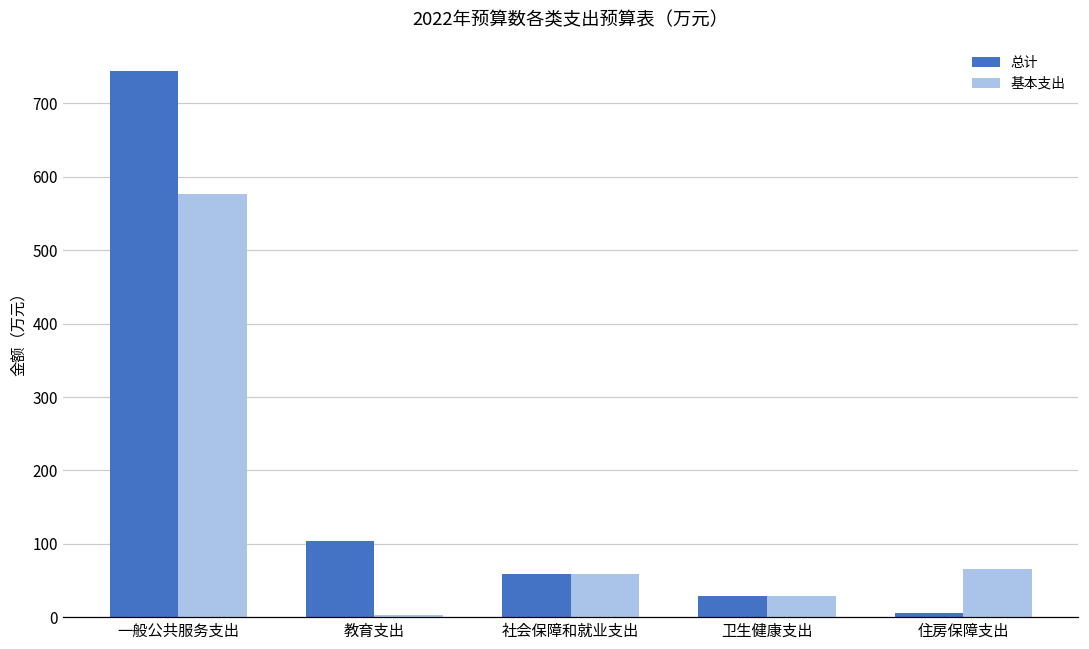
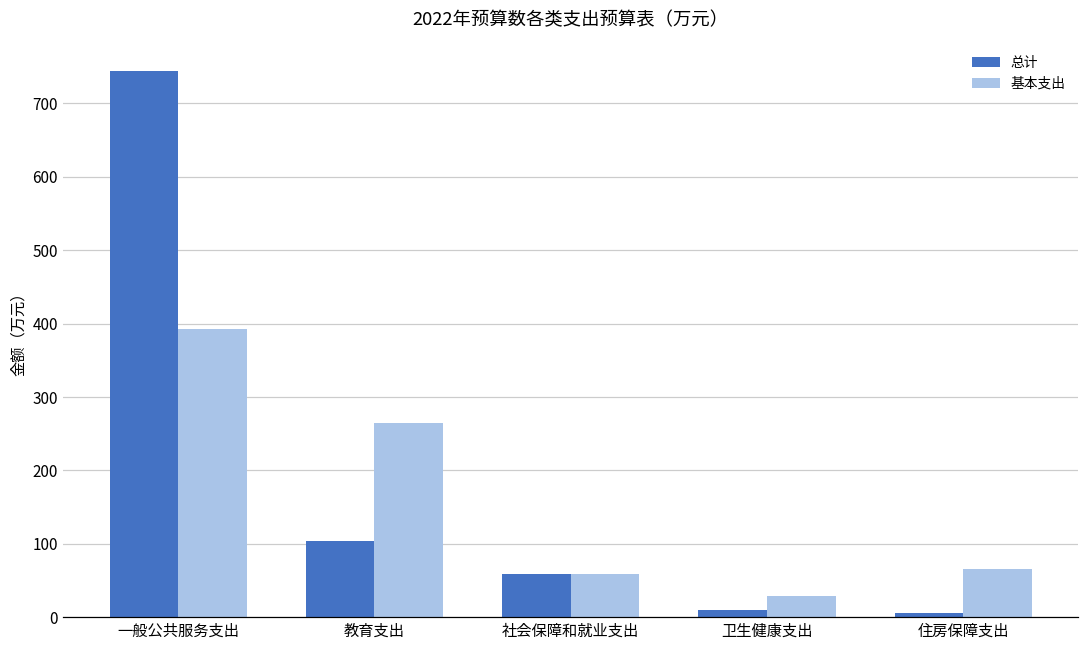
基本支出, 一般公共服务支出: 580 -> 390
基本支出, 教育支出: 0 -> 260
总计, 卫生健康支出: 30 -> 10
